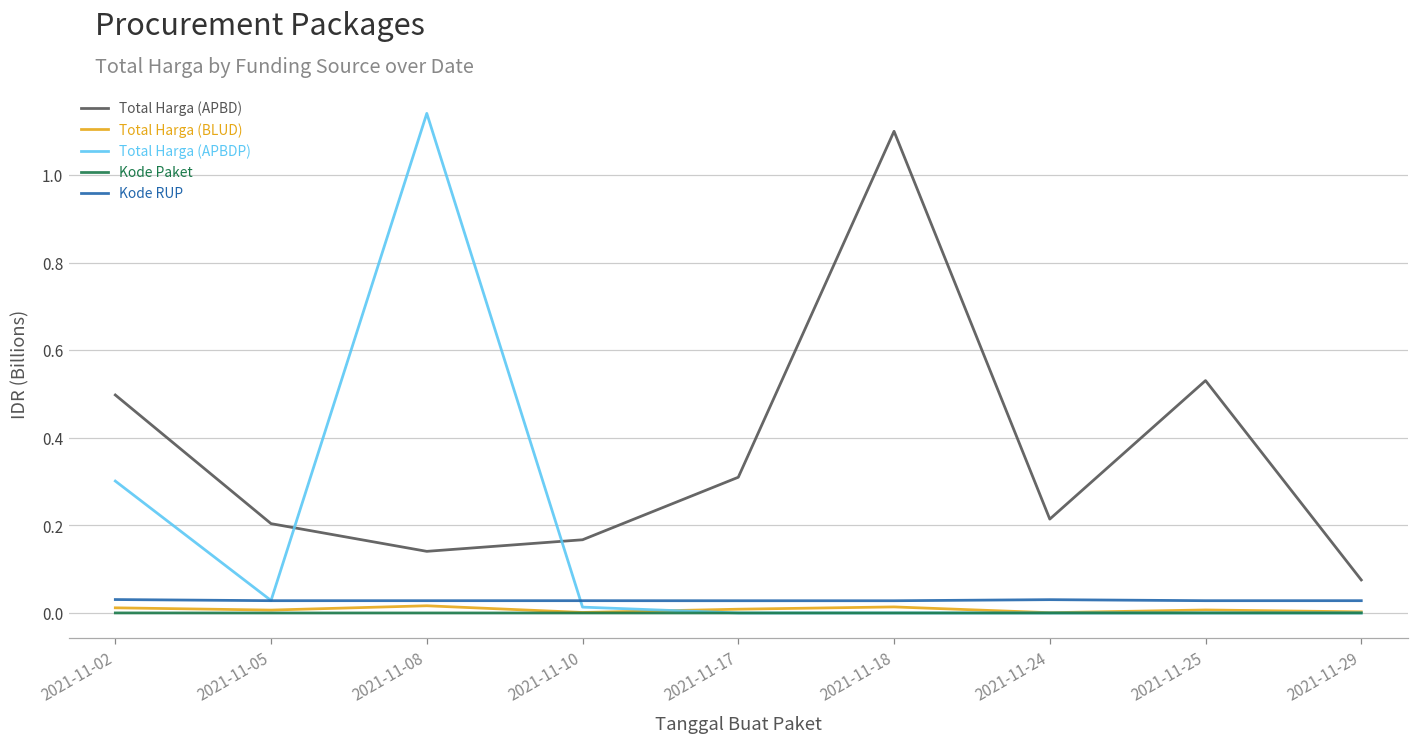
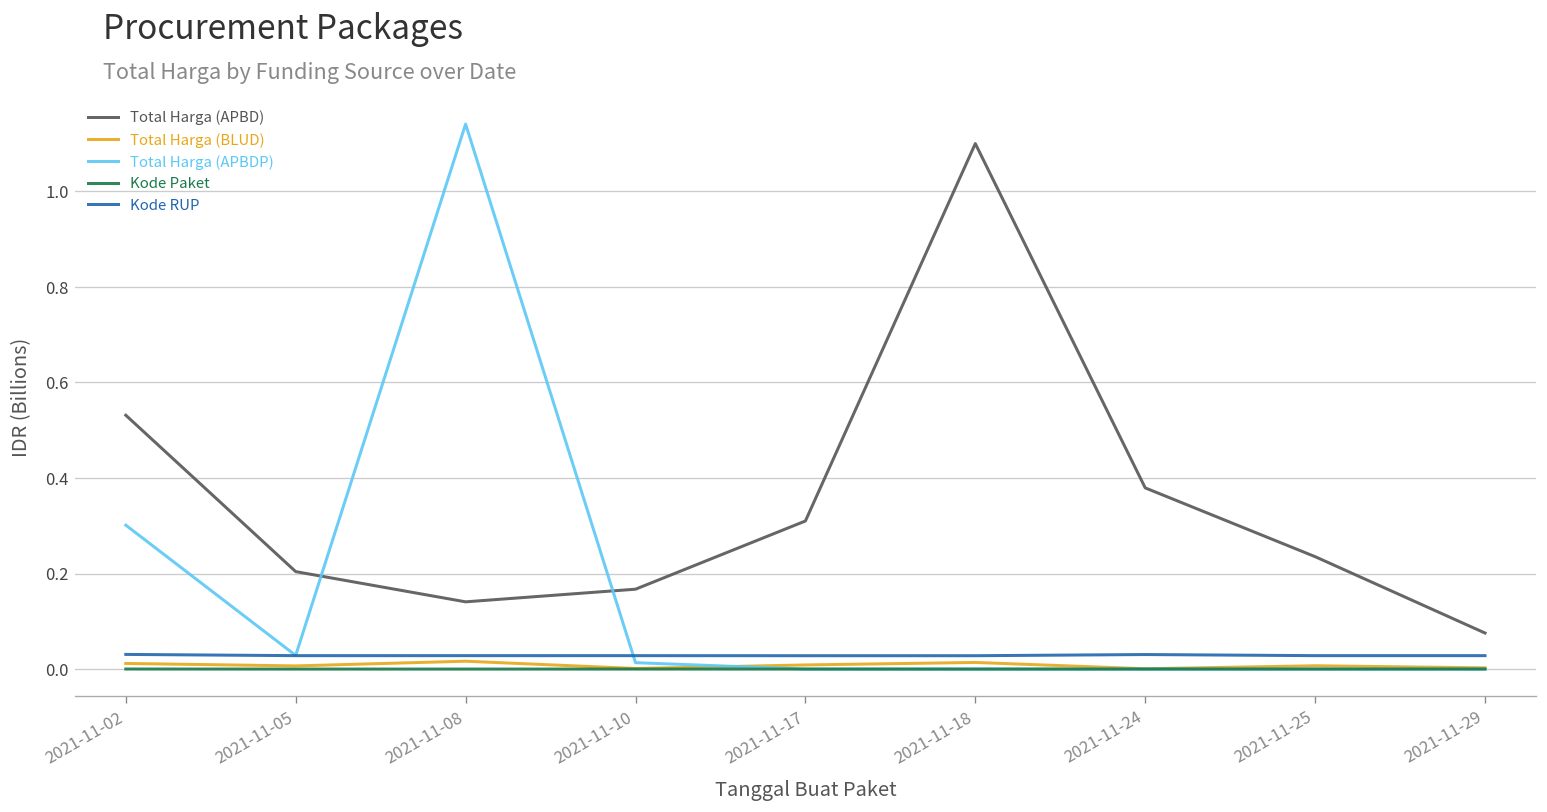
Total Harga (APBD), 2021-11-02: 0.50 -> 0.53
Total Harga (APBD), 2021-11-24: 0.21 -> 0.38
Total Harga (APBD), 2021-11-25: 0.53 -> 0.24
